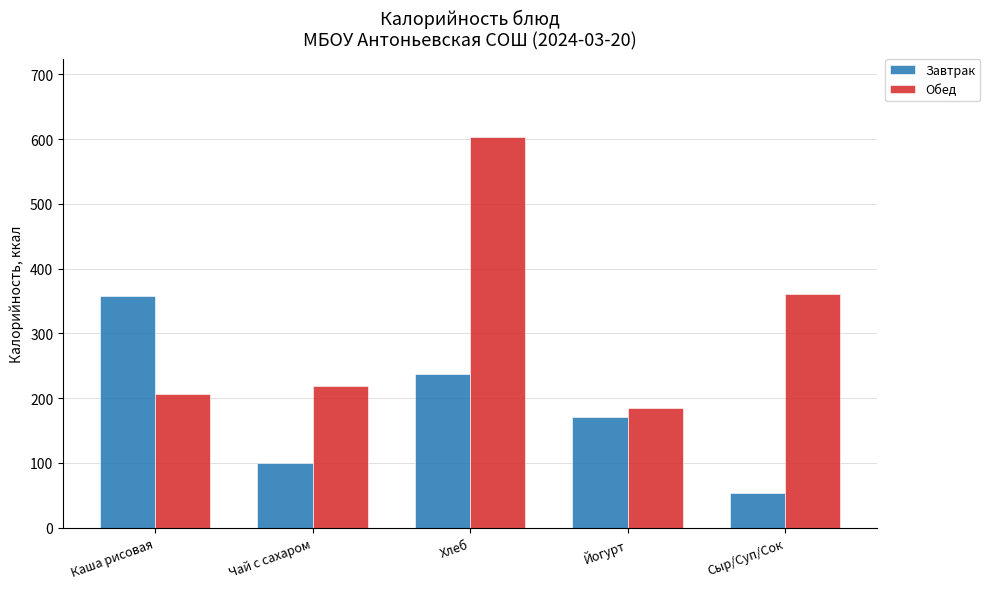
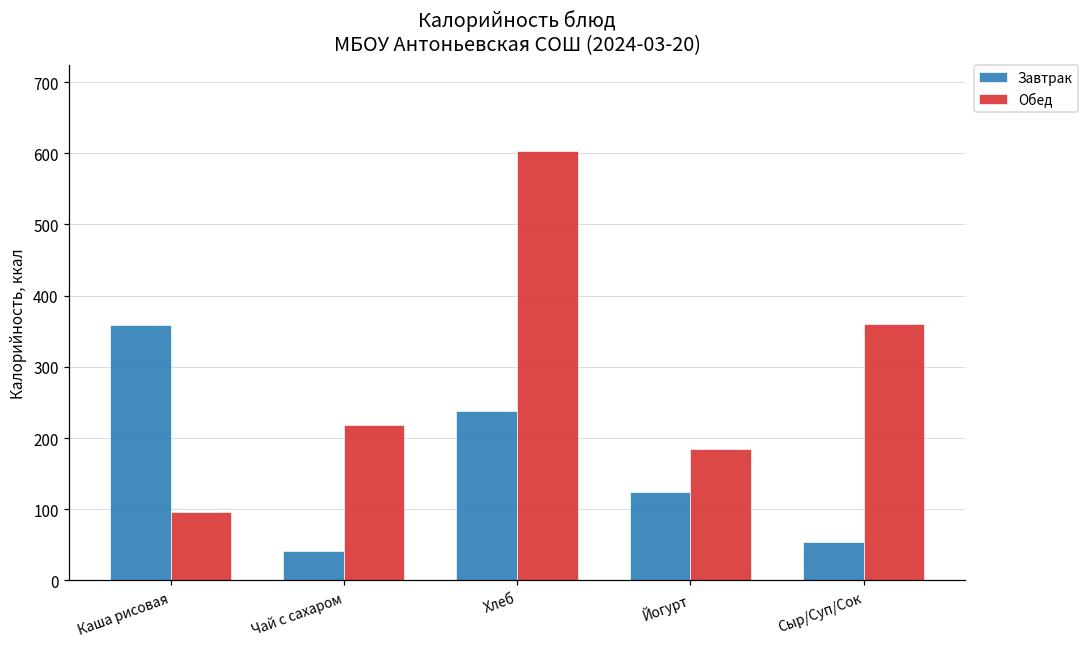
Обед, Каша рисовая: 210 -> 100
Завтрак, Чай с сахаром: 100 -> 40
Завтрак, Йогурт: 170 -> 120
